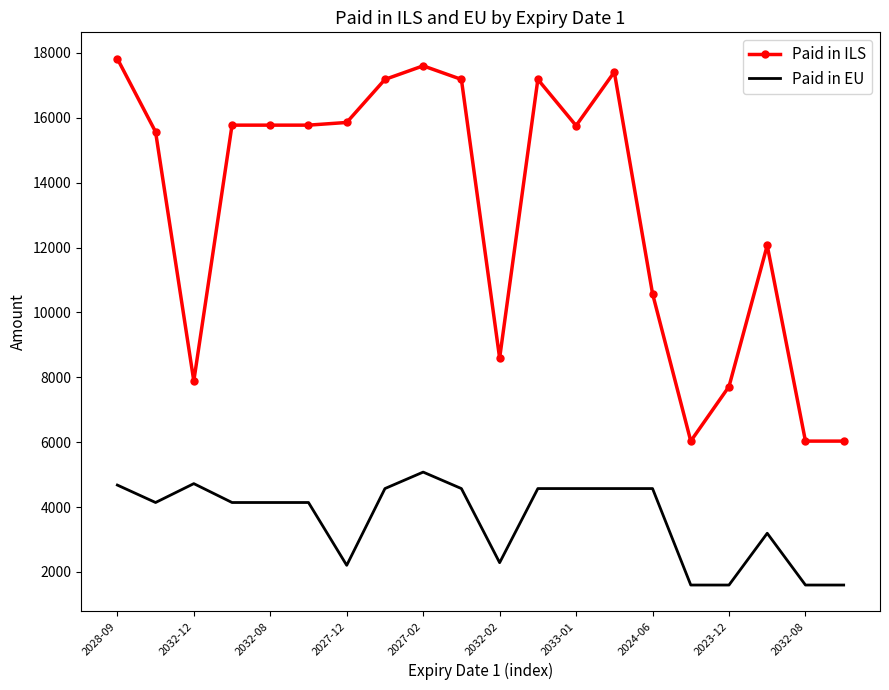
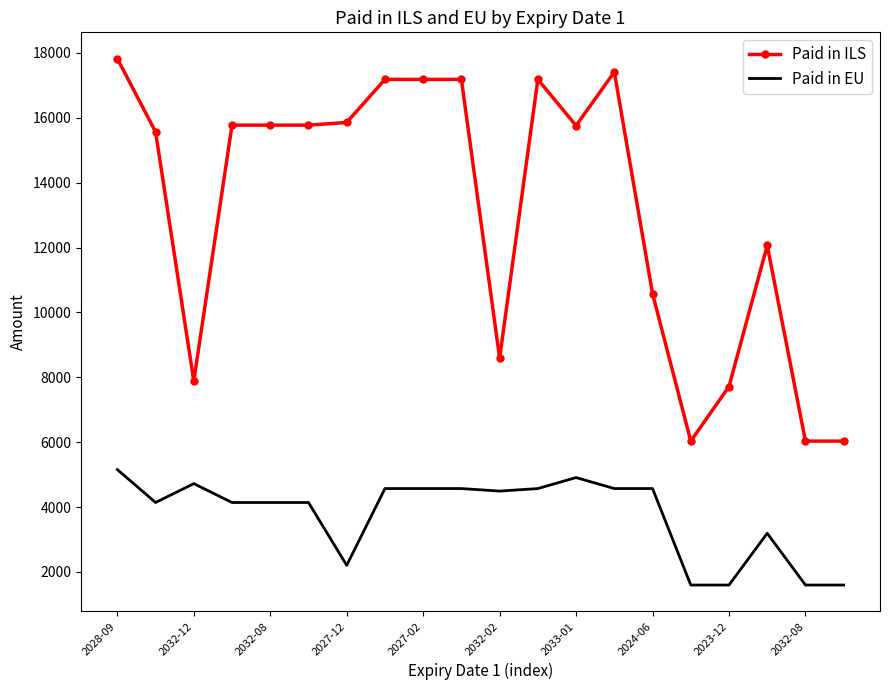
Paid in EU, 2028-09: 4700 -> 5200
Paid in ILS, 2027-02: 17600 -> 17200
Paid in EU, 2027-02: 5100 -> 4600
Paid in EU, 2032-02: 2300 -> 4500
Paid in EU, 2033-01: 4600 -> 4900
